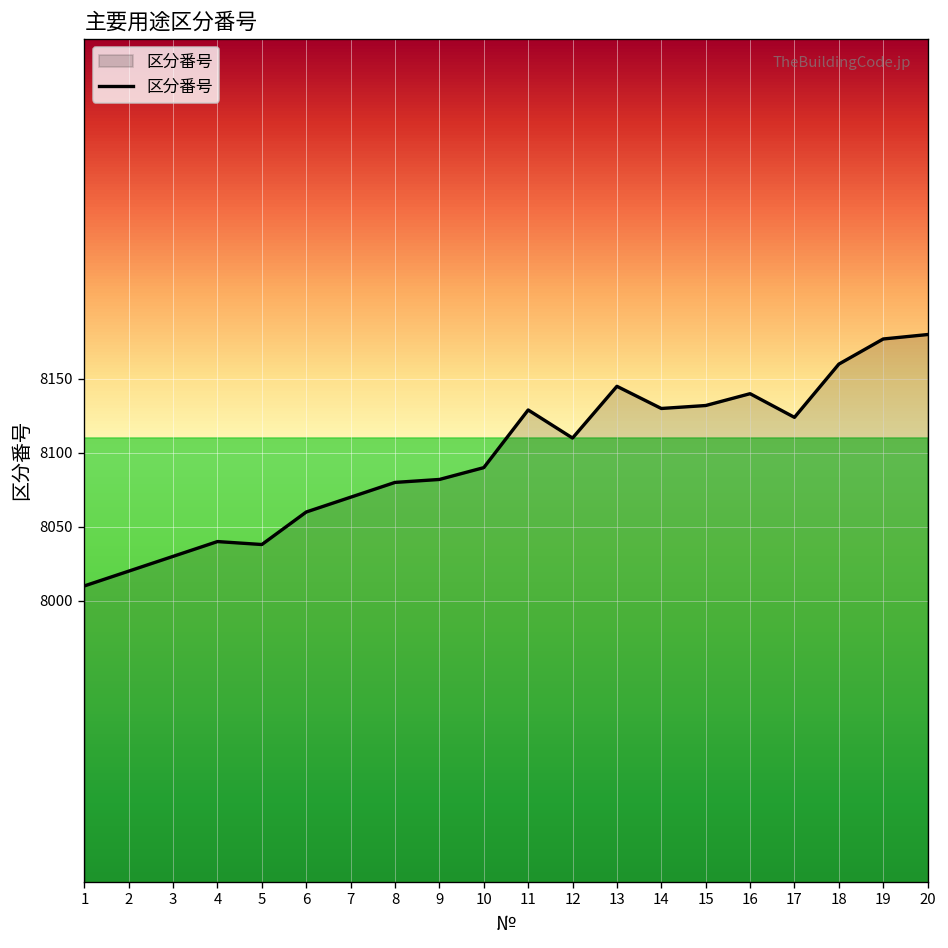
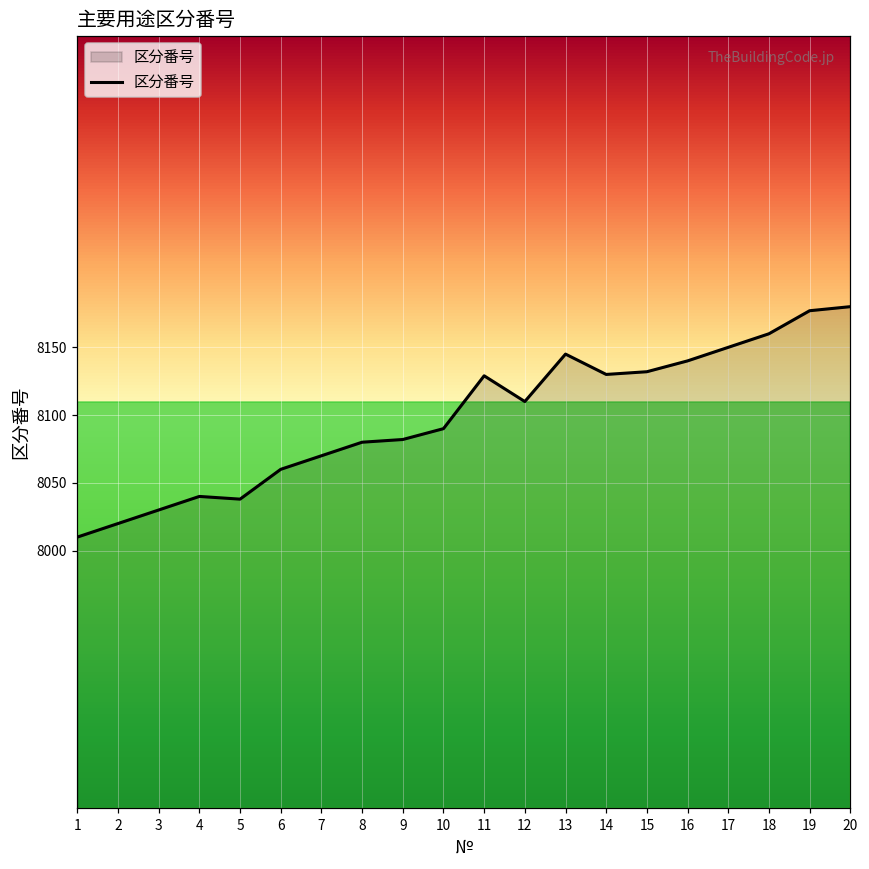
17: 8124 -> 8150
